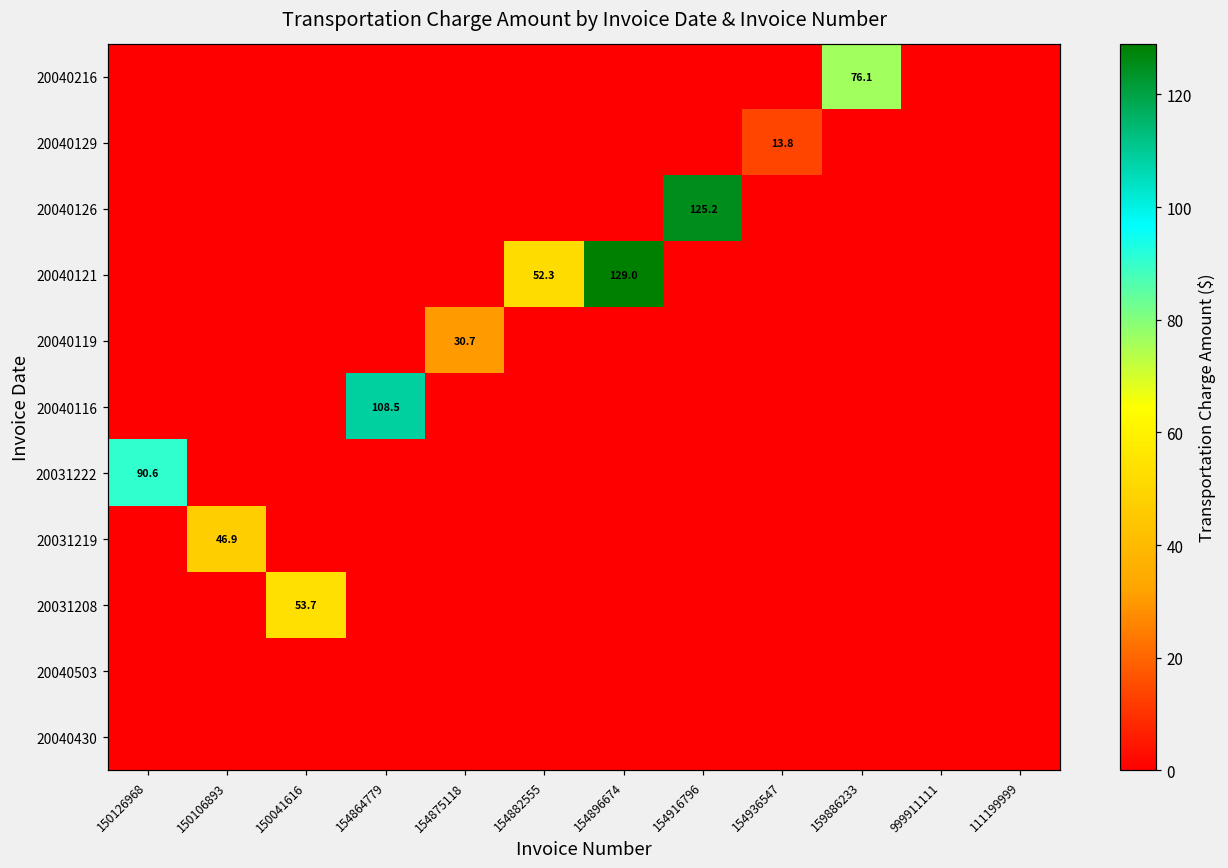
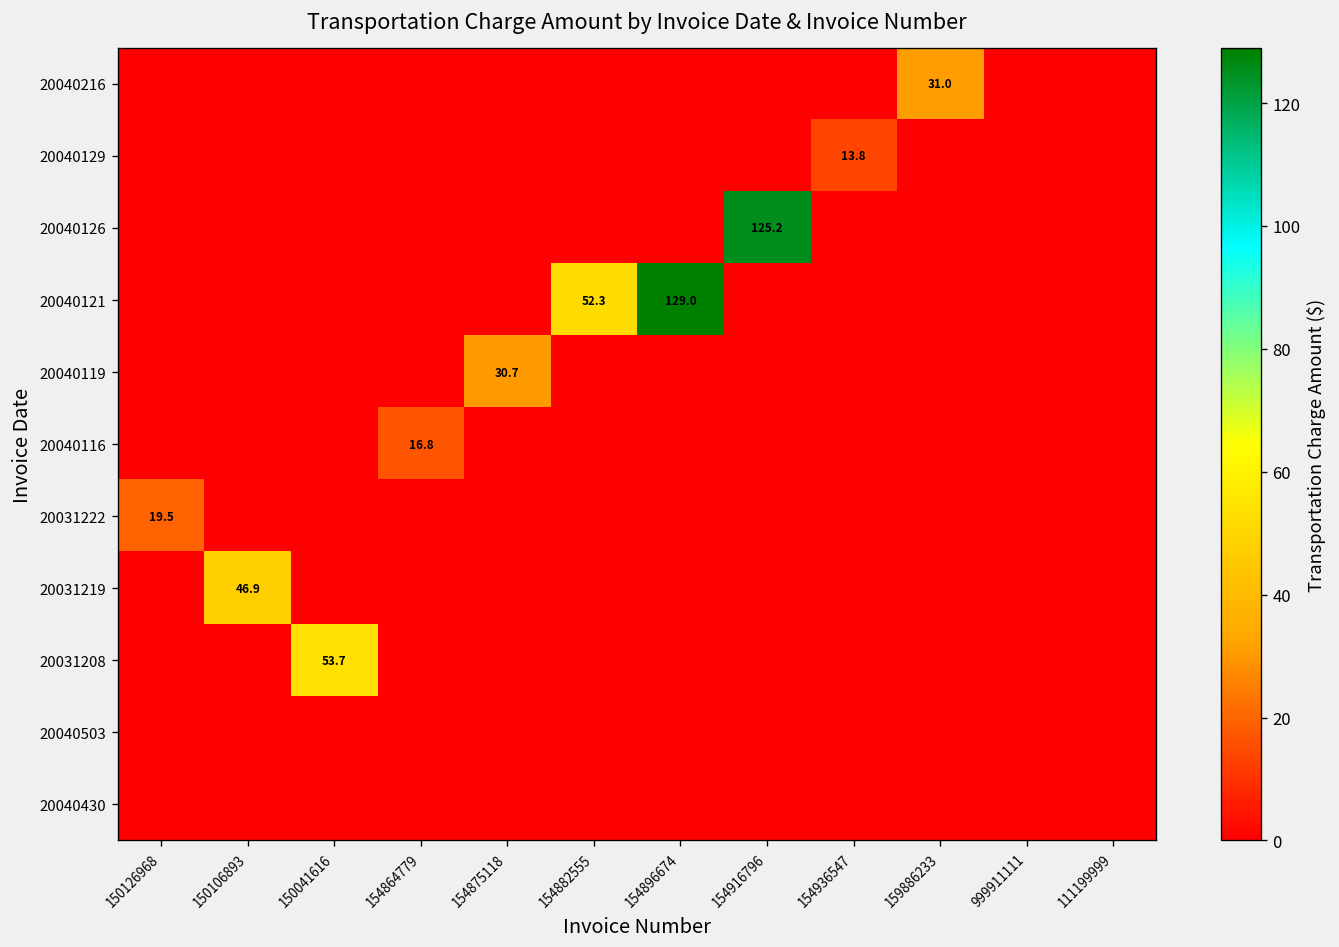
20040216, 159886233: 76.1 -> 31.0
20040116, 154864779: 108.5 -> 16.8
20031222, 150126968: 90.6 -> 19.5
